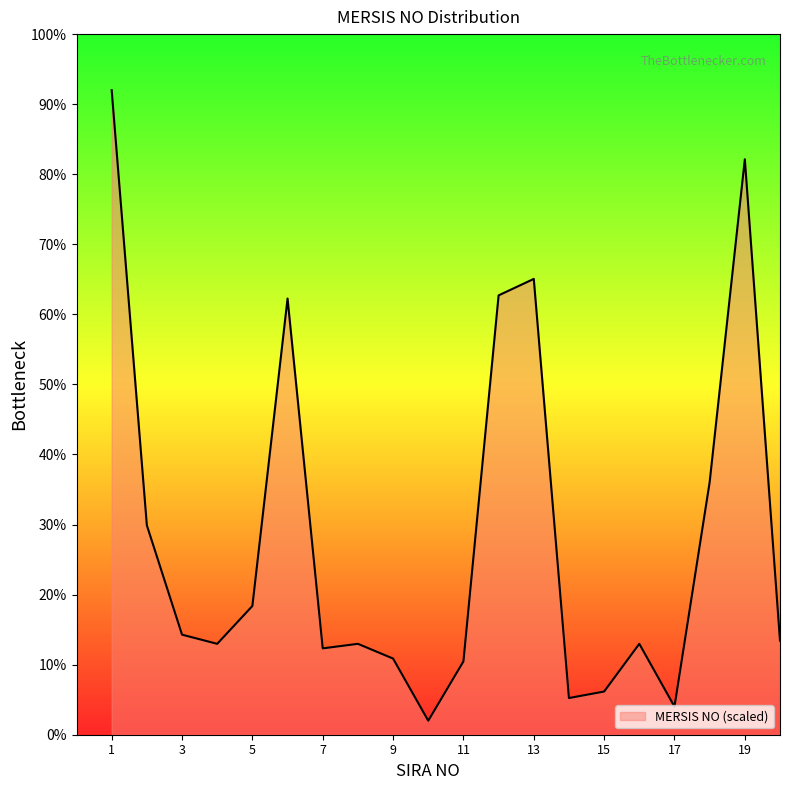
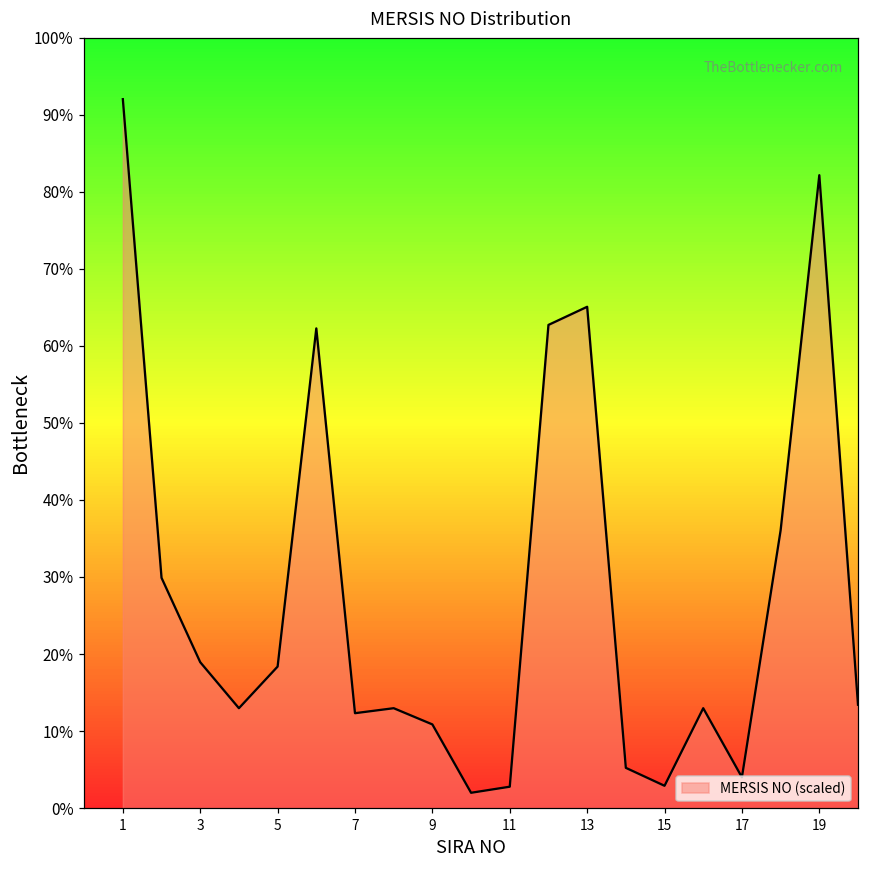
3: 14% -> 19%
11: 10% -> 3%
15: 6% -> 3%
